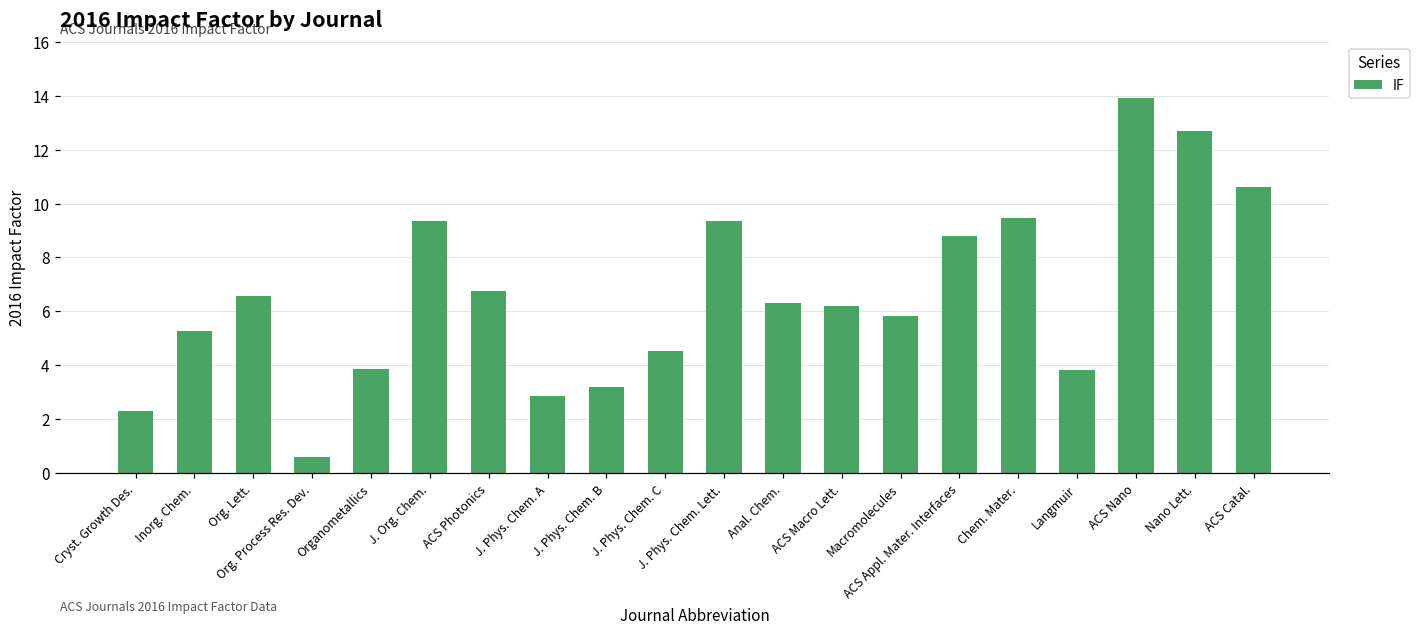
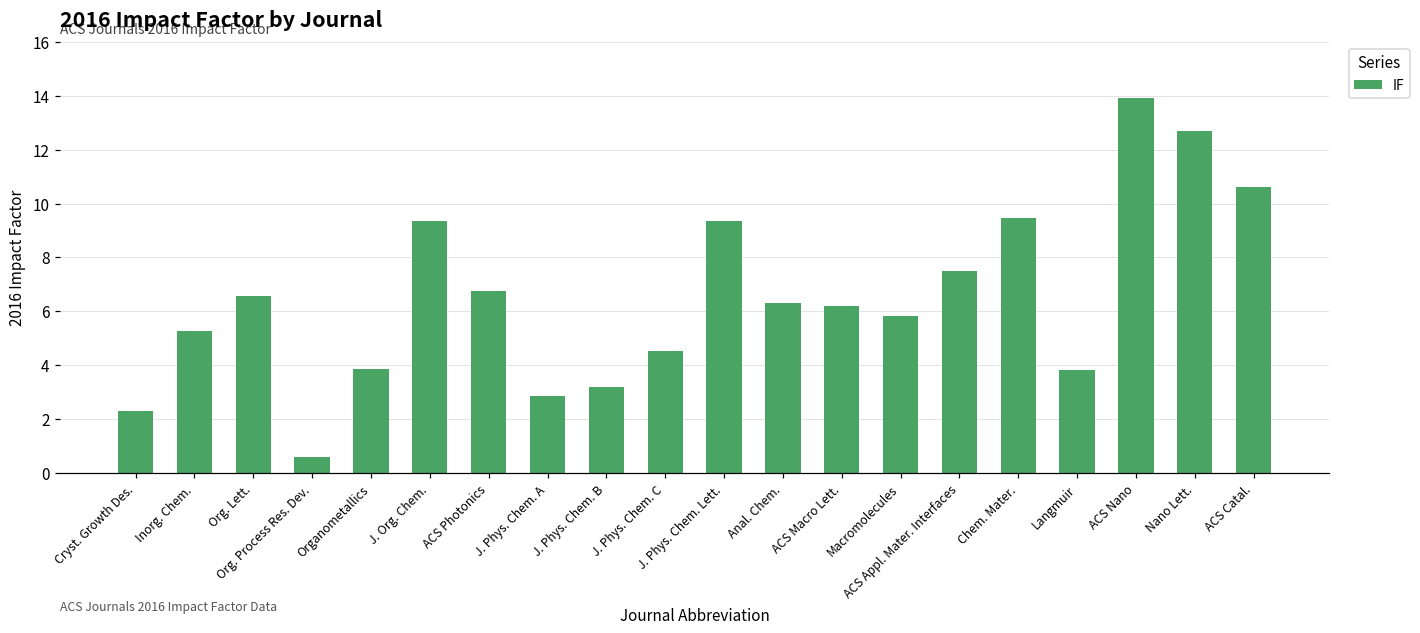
ACS Appl. Mater. Interfaces: 8.8 -> 7.5
